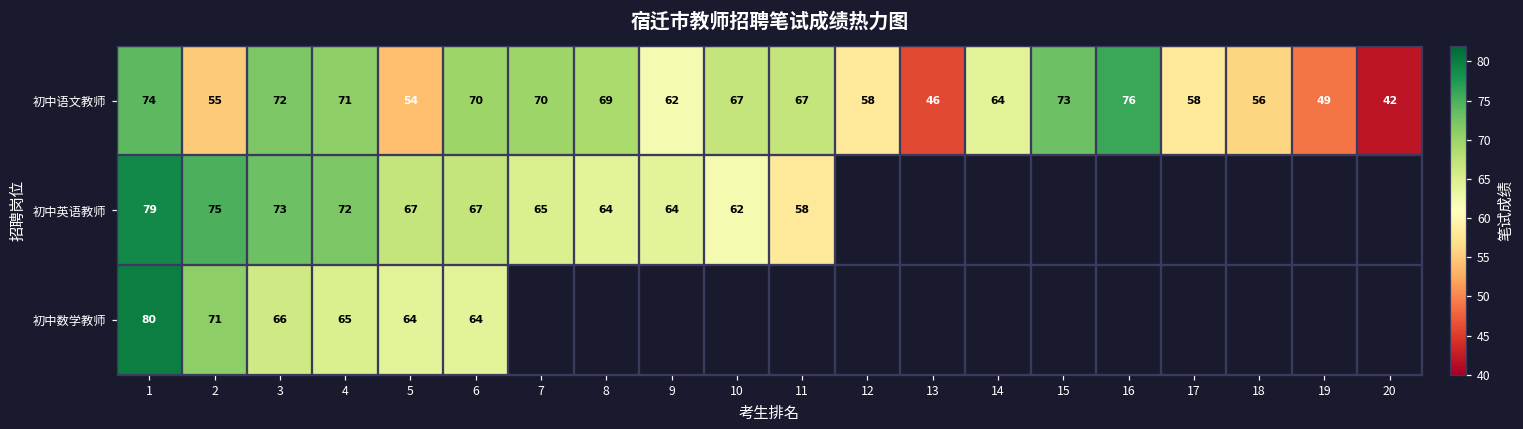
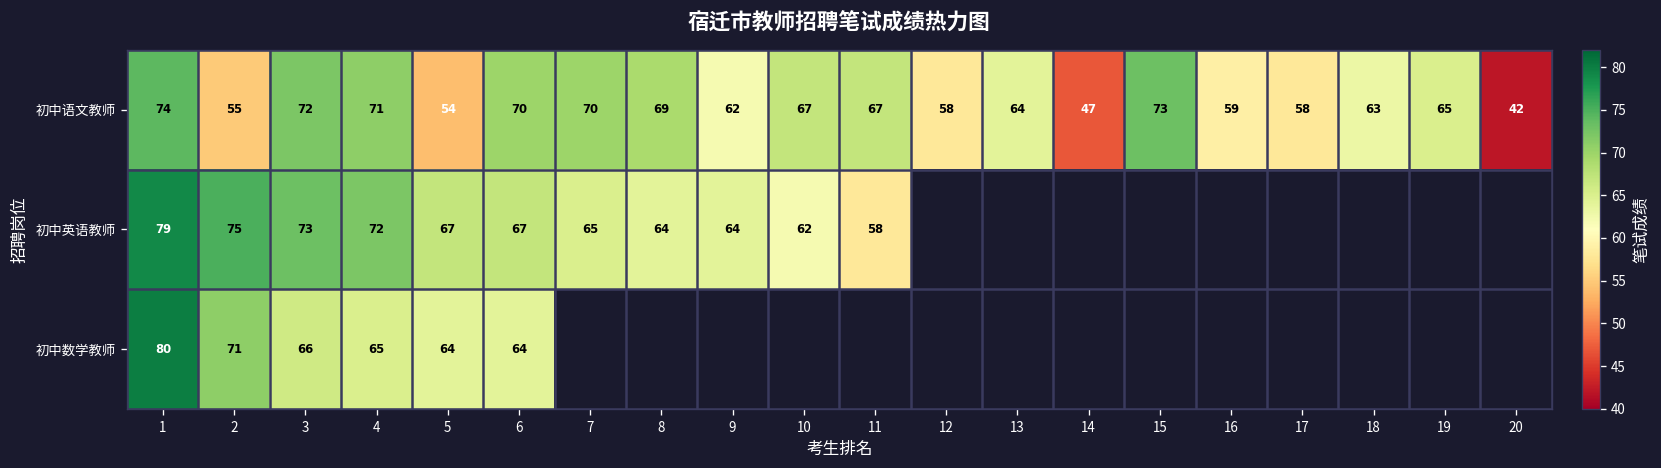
初中语文教师, 13: 46 -> 64
初中语文教师, 14: 64 -> 47
初中语文教师, 16: 76 -> 59
初中语文教师, 18: 56 -> 63
初中语文教师, 19: 49 -> 65
